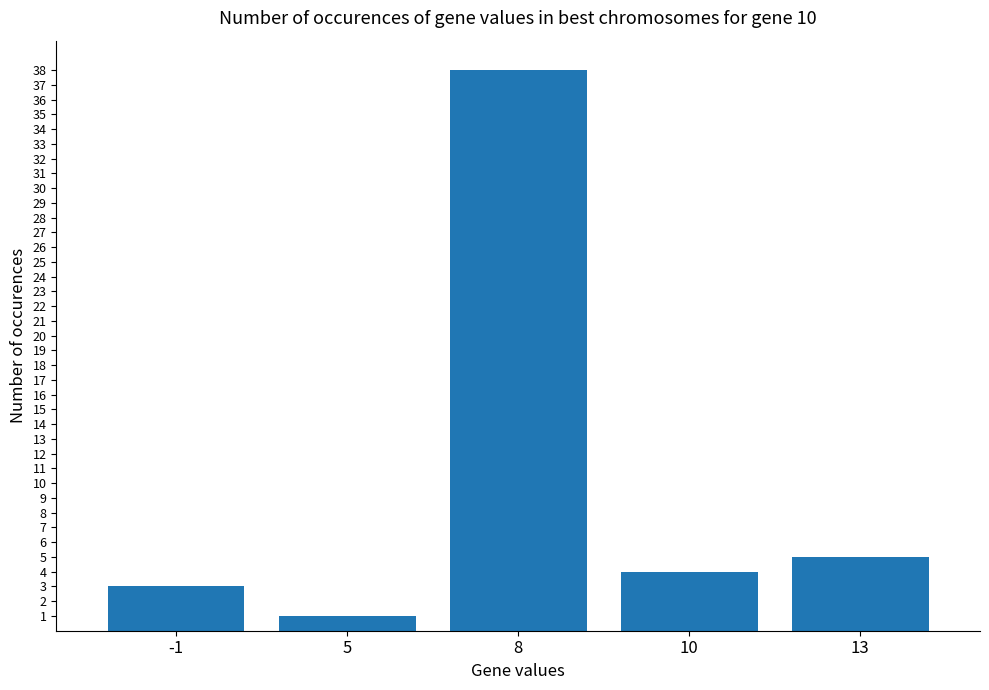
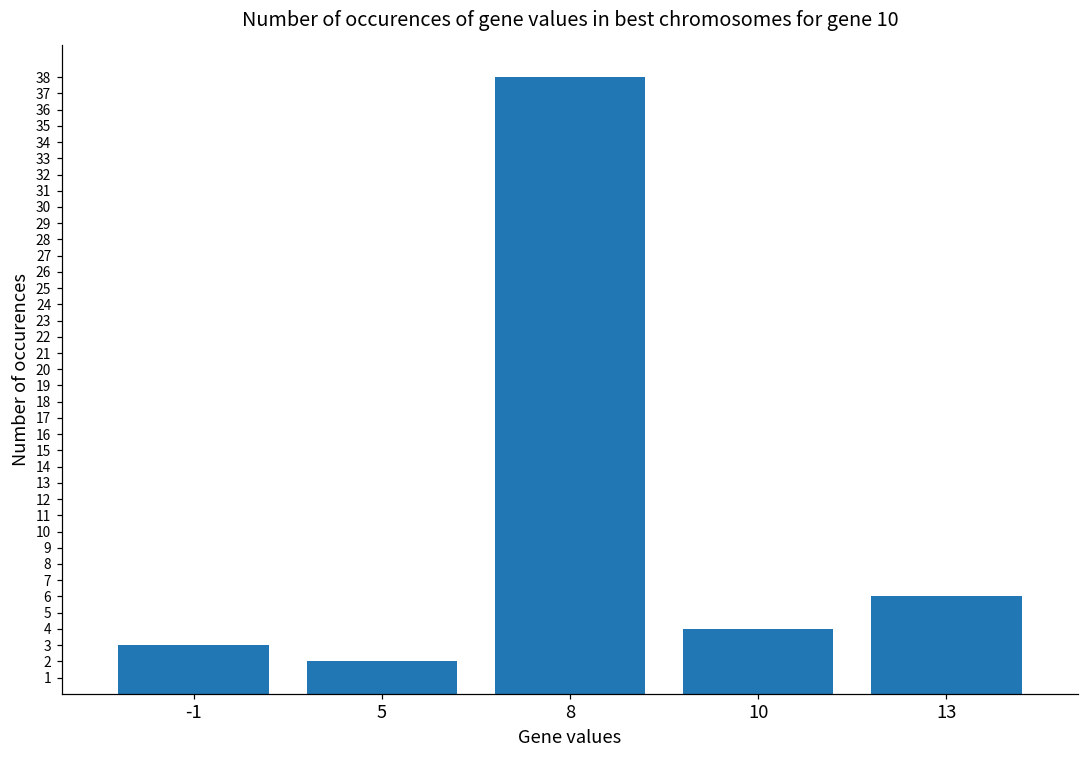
5: 1 -> 2
13: 5 -> 6
